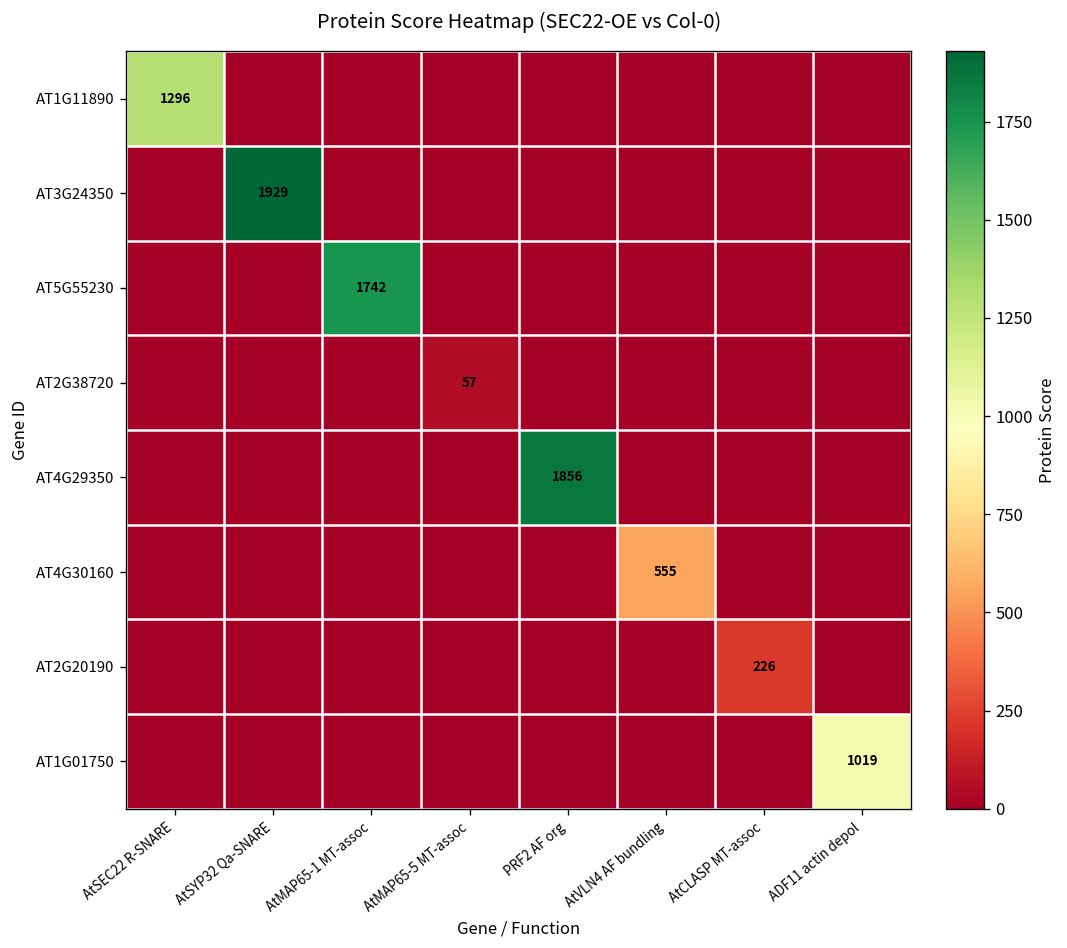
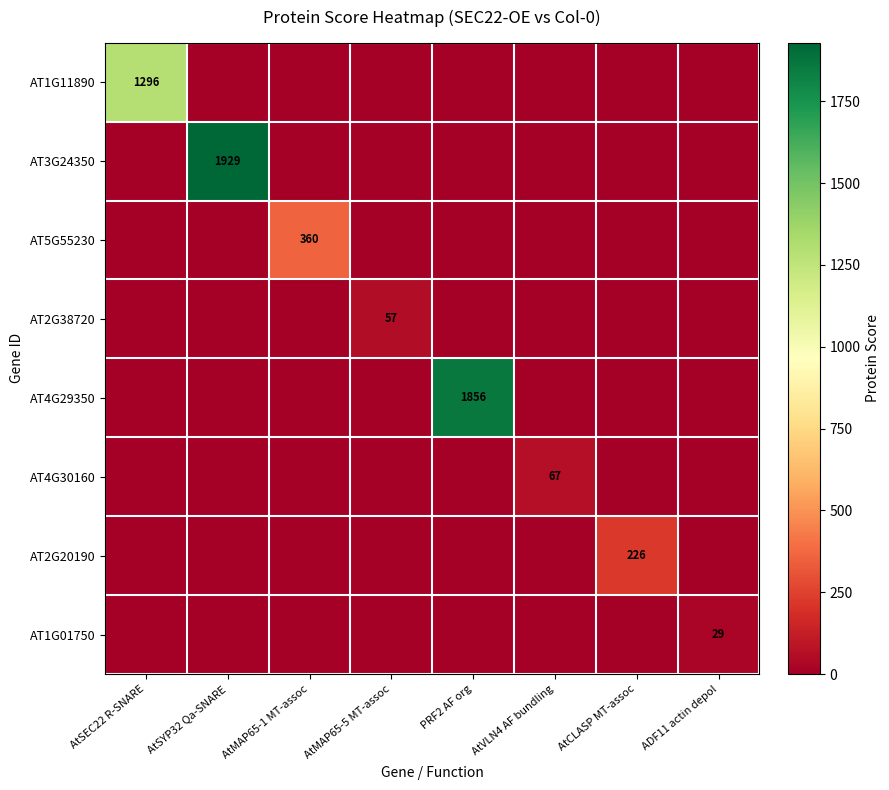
AT5G55230, AtMAP65-1 MT-assoc: 1742 -> 360
AT4G30160, AtVLN4 AF bundling: 555 -> 67
AT1G01750, ADF11 actin depol: 1019 -> 29
